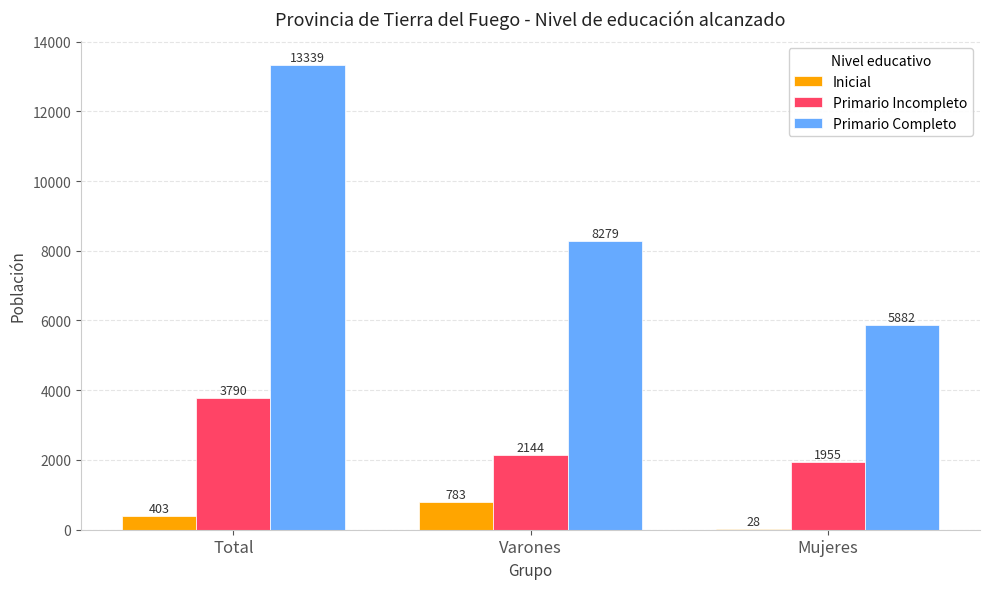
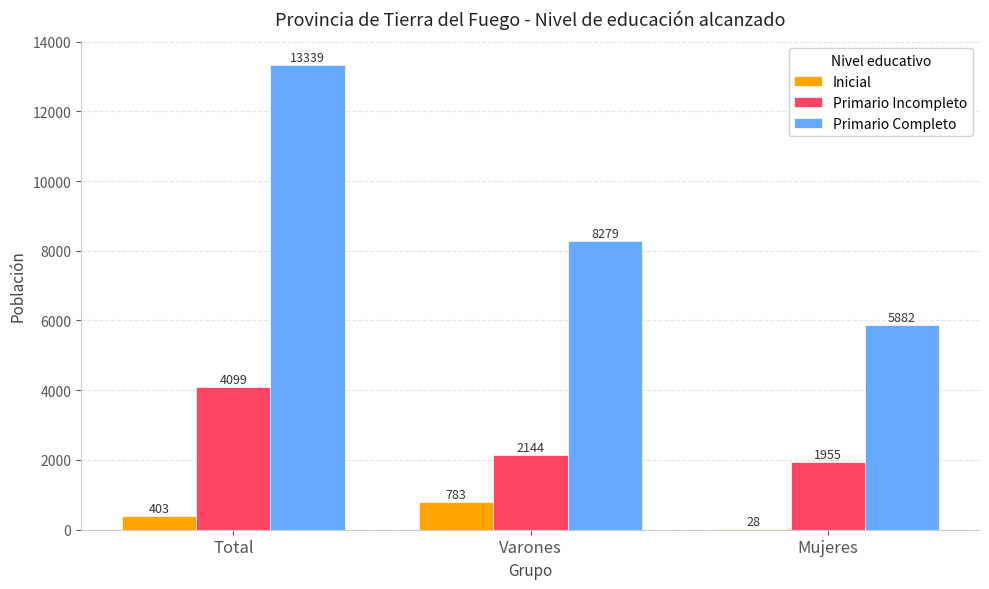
Primario Incompleto, Total: 3790 -> 4099
